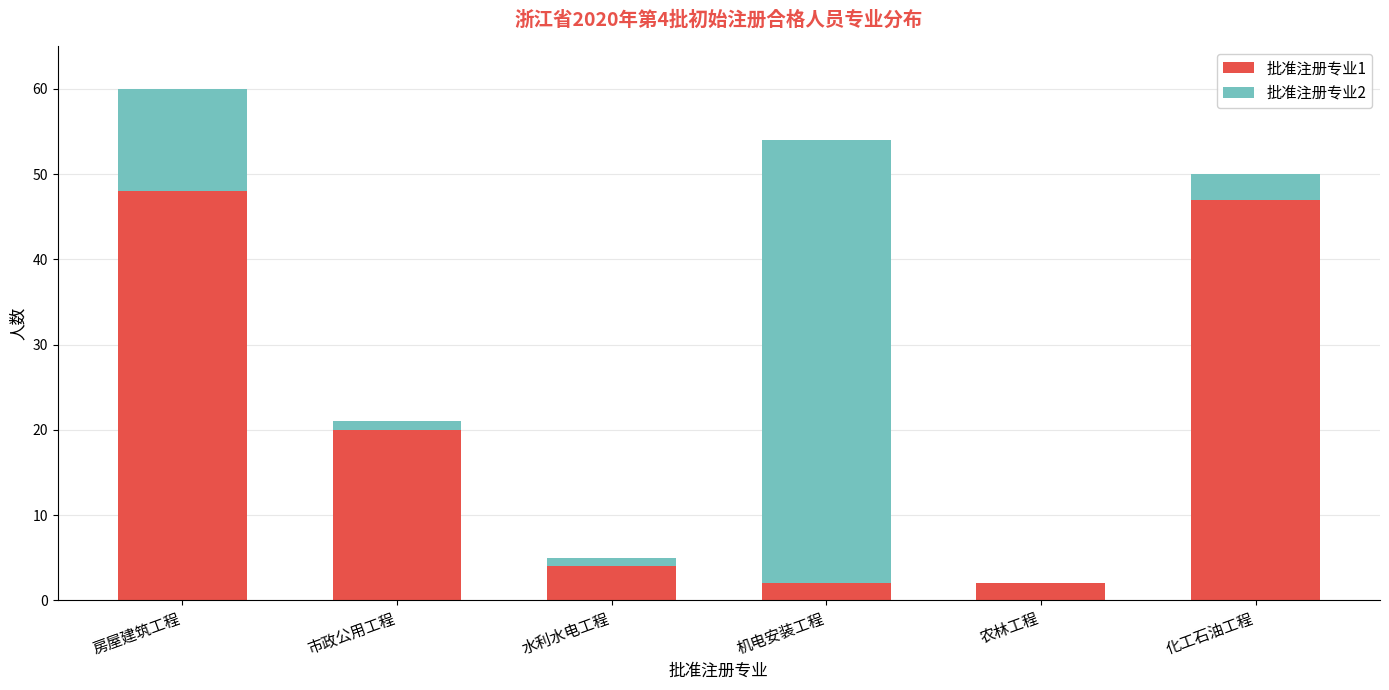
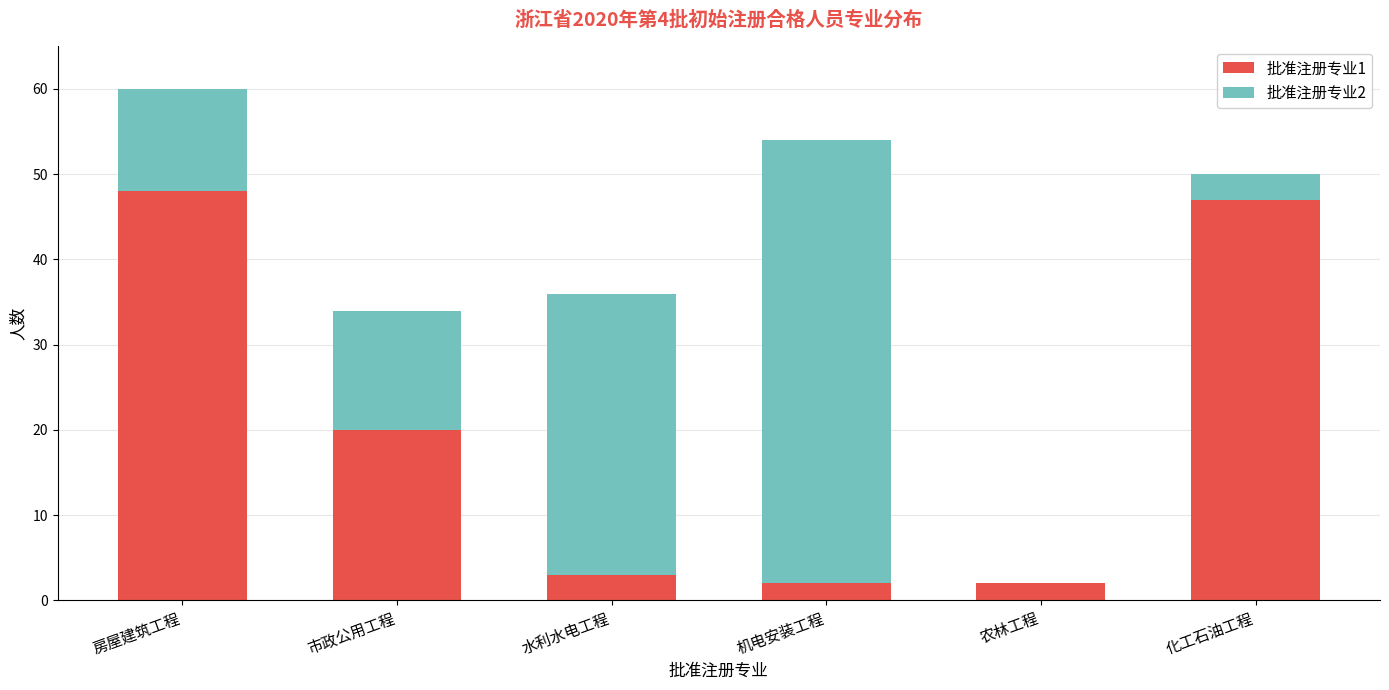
批准注册专业2, 市政公用工程: 1 -> 14
批准注册专业1, 水利水电工程: 4 -> 3
批准注册专业2, 水利水电工程: 1 -> 33
